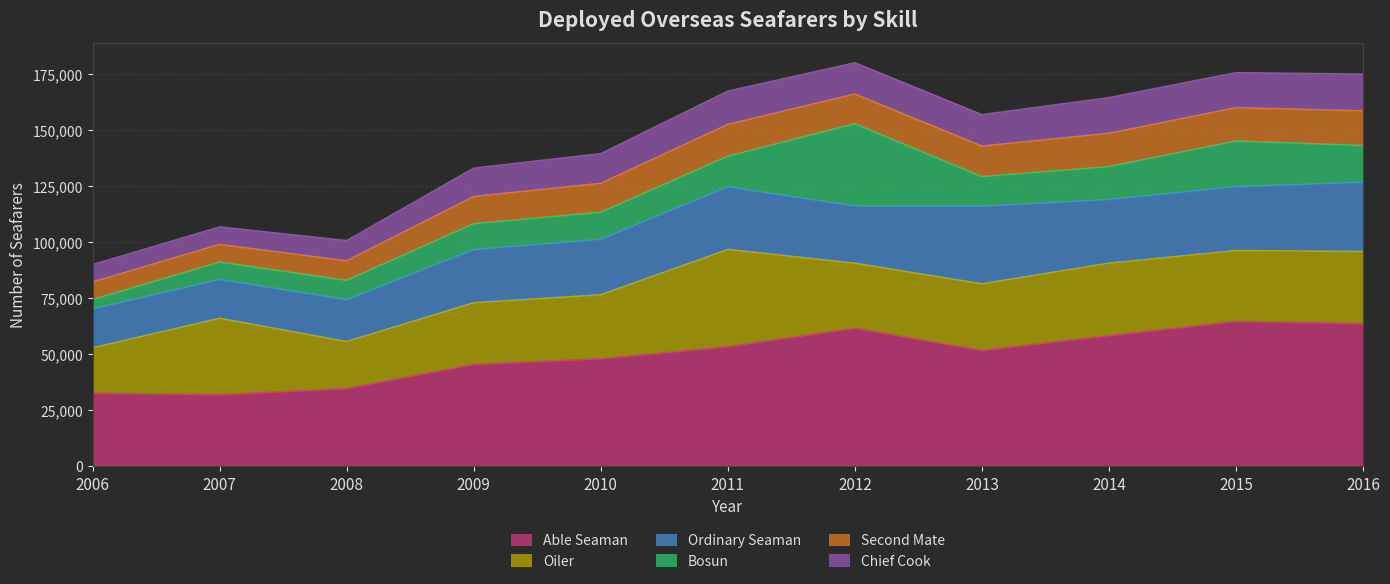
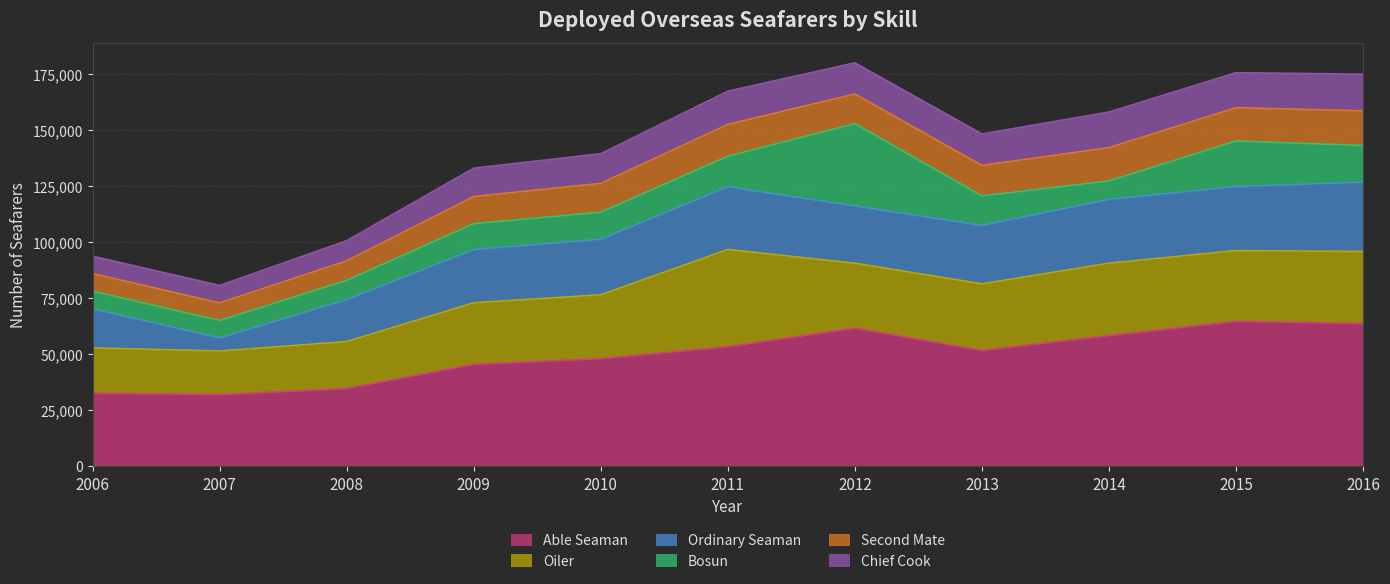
Bosun, 2006: 4,000 -> 8,000
Oiler, 2007: 34,000 -> 19,000
Ordinary Seaman, 2007: 17,000 -> 6,000
Ordinary Seaman, 2013: 35,000 -> 26,000
Bosun, 2014: 15,000 -> 8,000
